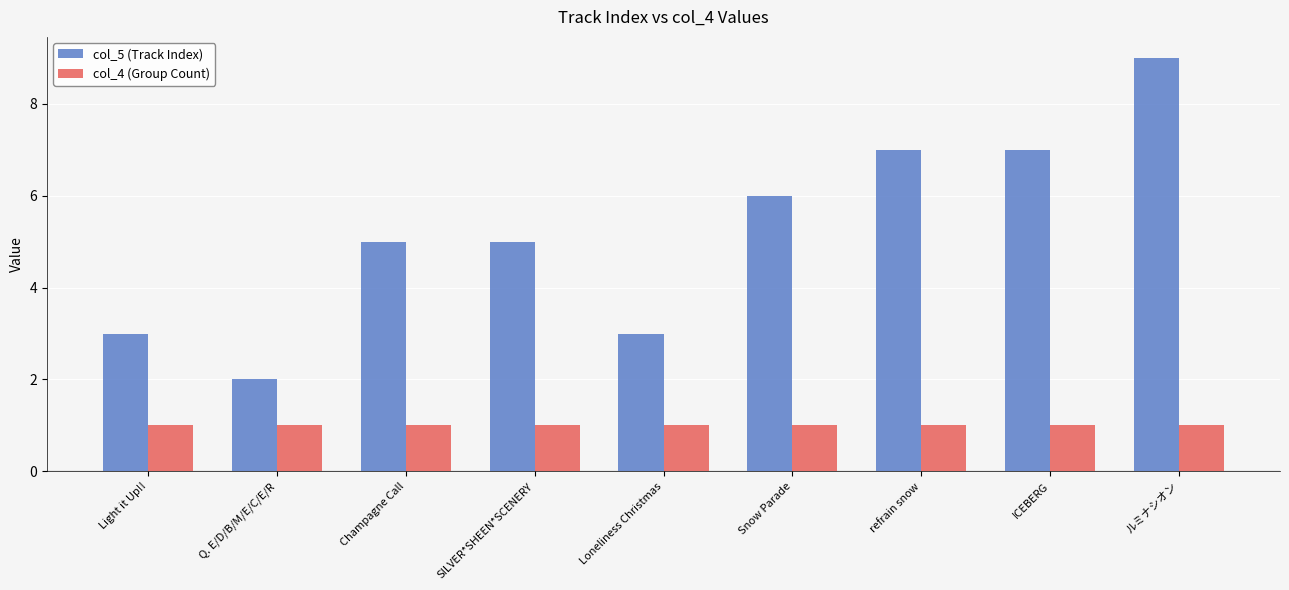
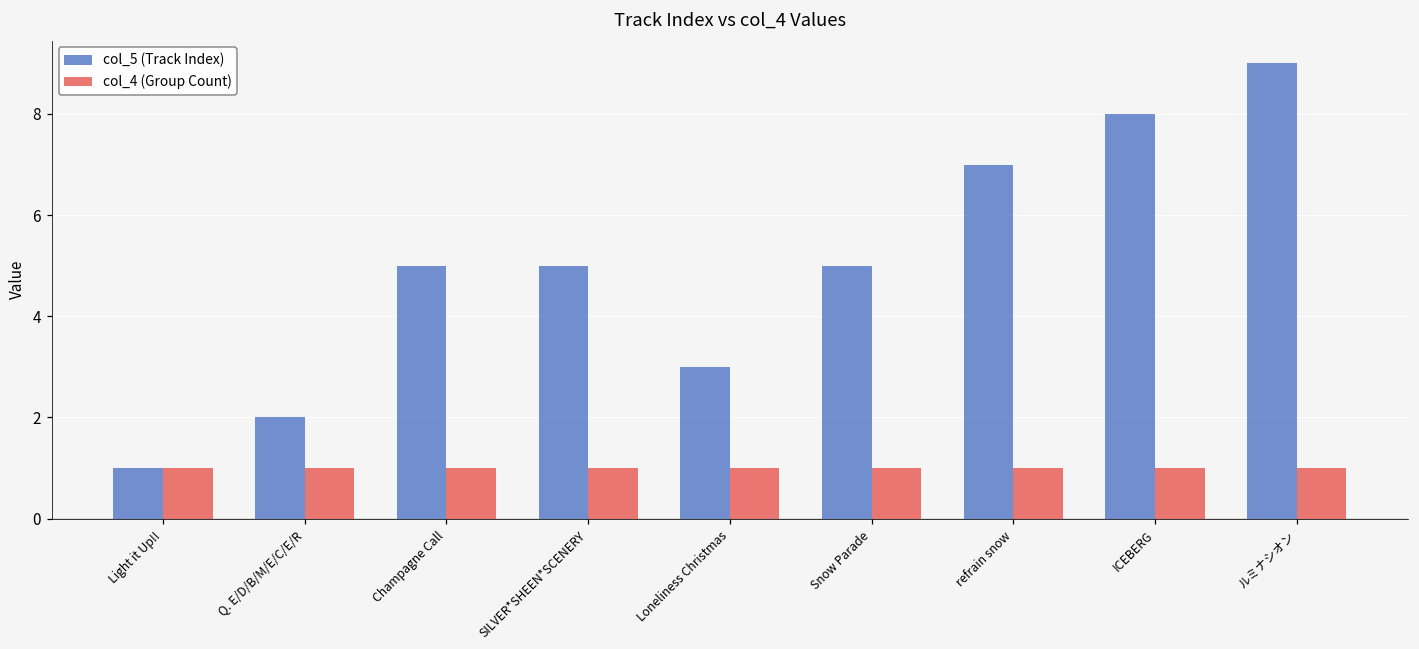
col_5 (Track Index), Light it Up!!: 3 -> 1
col_5 (Track Index), Snow Parade: 6 -> 5
col_5 (Track Index), ICEBERG: 7 -> 8
